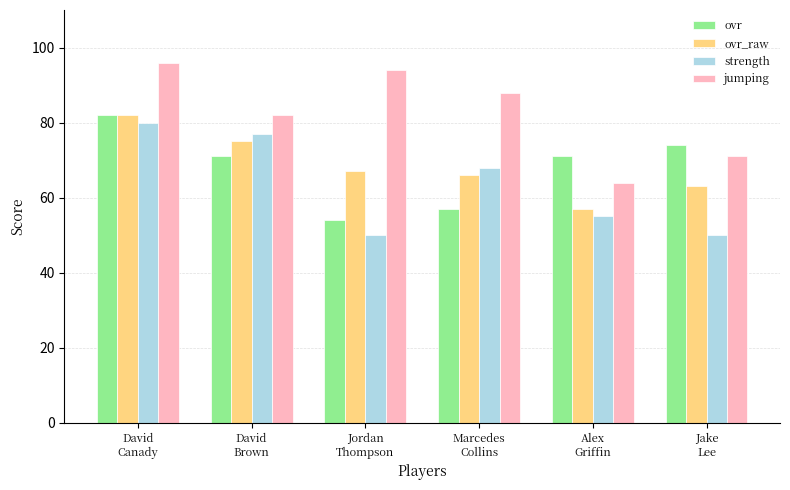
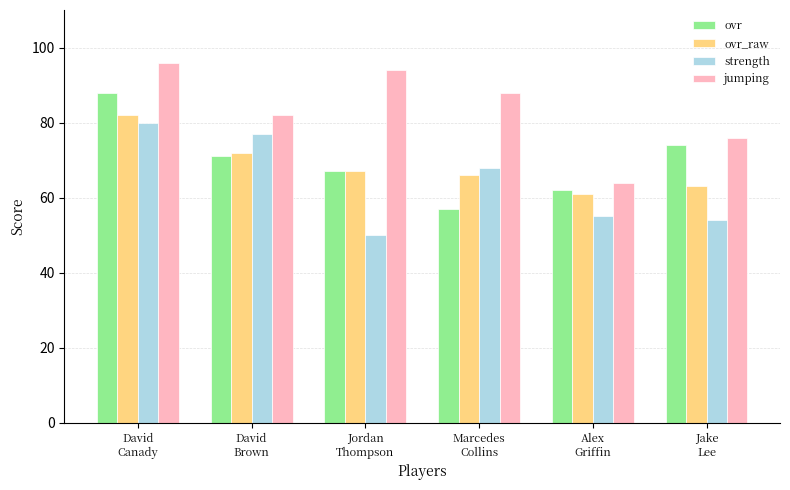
ovr, David Canady: 82 -> 88
ovr_raw, David Brown: 75 -> 72
ovr, Jordan Thompson: 54 -> 67
ovr, Alex Griffin: 71 -> 62
ovr_raw, Alex Griffin: 57 -> 61
strength, Jake Lee: 50 -> 54
jumping, Jake Lee: 71 -> 76
